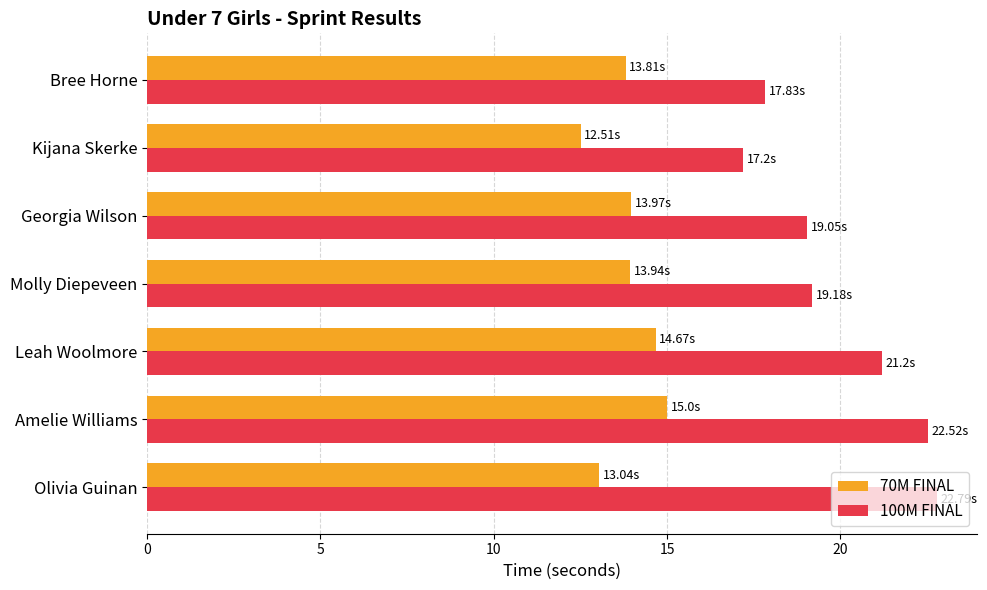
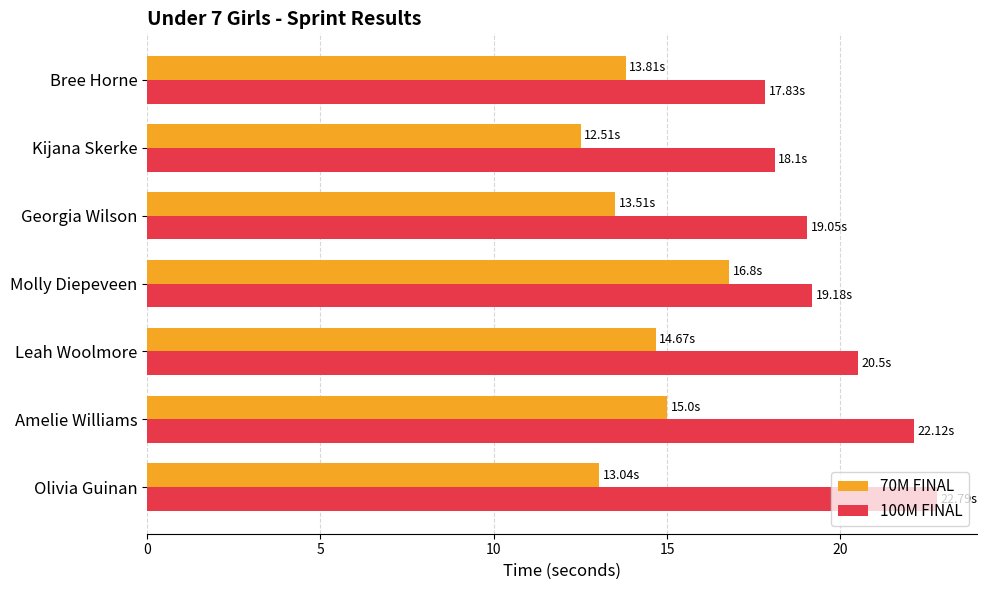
100M FINAL, Kijana Skerke: 17.2s -> 18.1s
70M FINAL, Georgia Wilson: 13.97s -> 13.51s
70M FINAL, Molly Diepeveen: 13.94s -> 16.8s
100M FINAL, Leah Woolmore: 21.2s -> 20.5s
100M FINAL, Amelie Williams: 22.52s -> 22.12s
